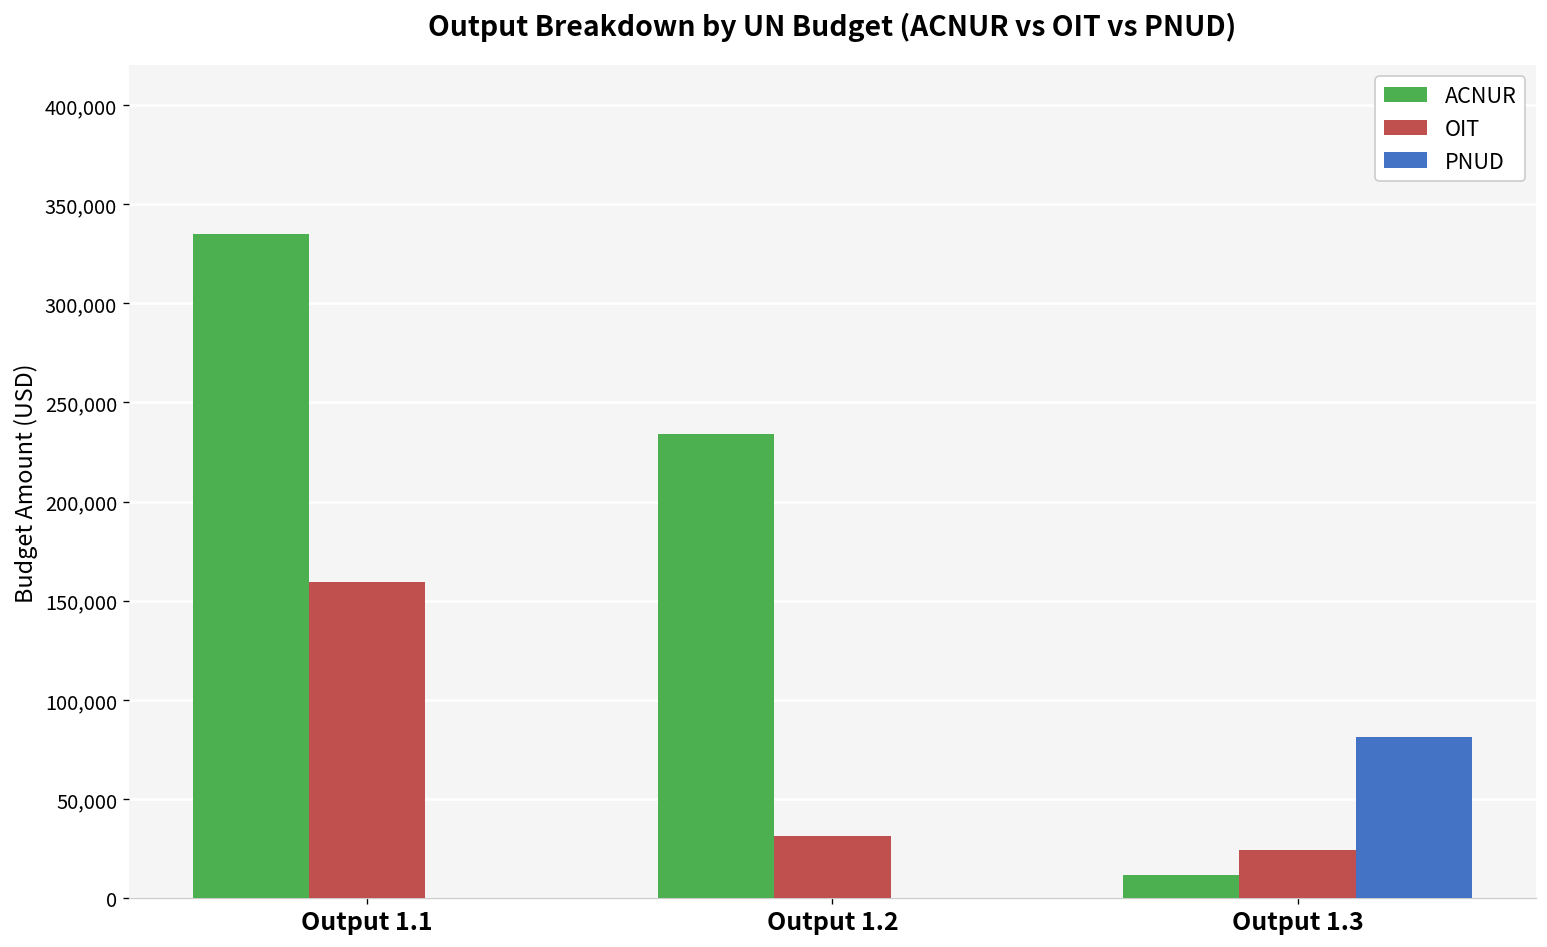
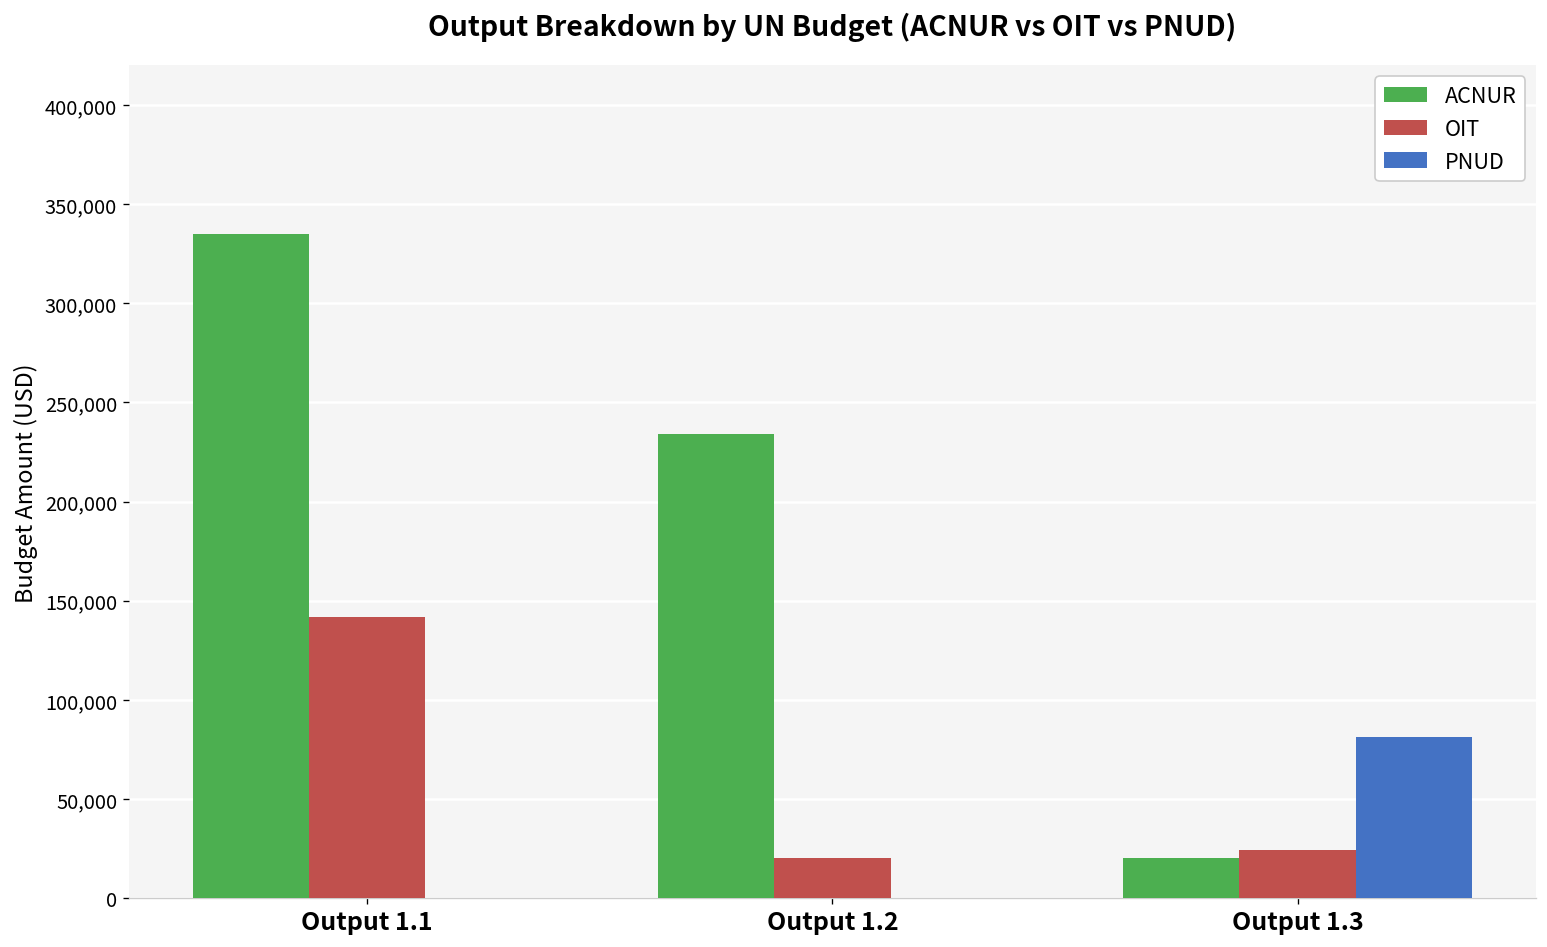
OIT, Output 1.1: 160,000 -> 142,000
OIT, Output 1.2: 31,000 -> 20,000
ACNUR, Output 1.3: 12,000 -> 20,000
